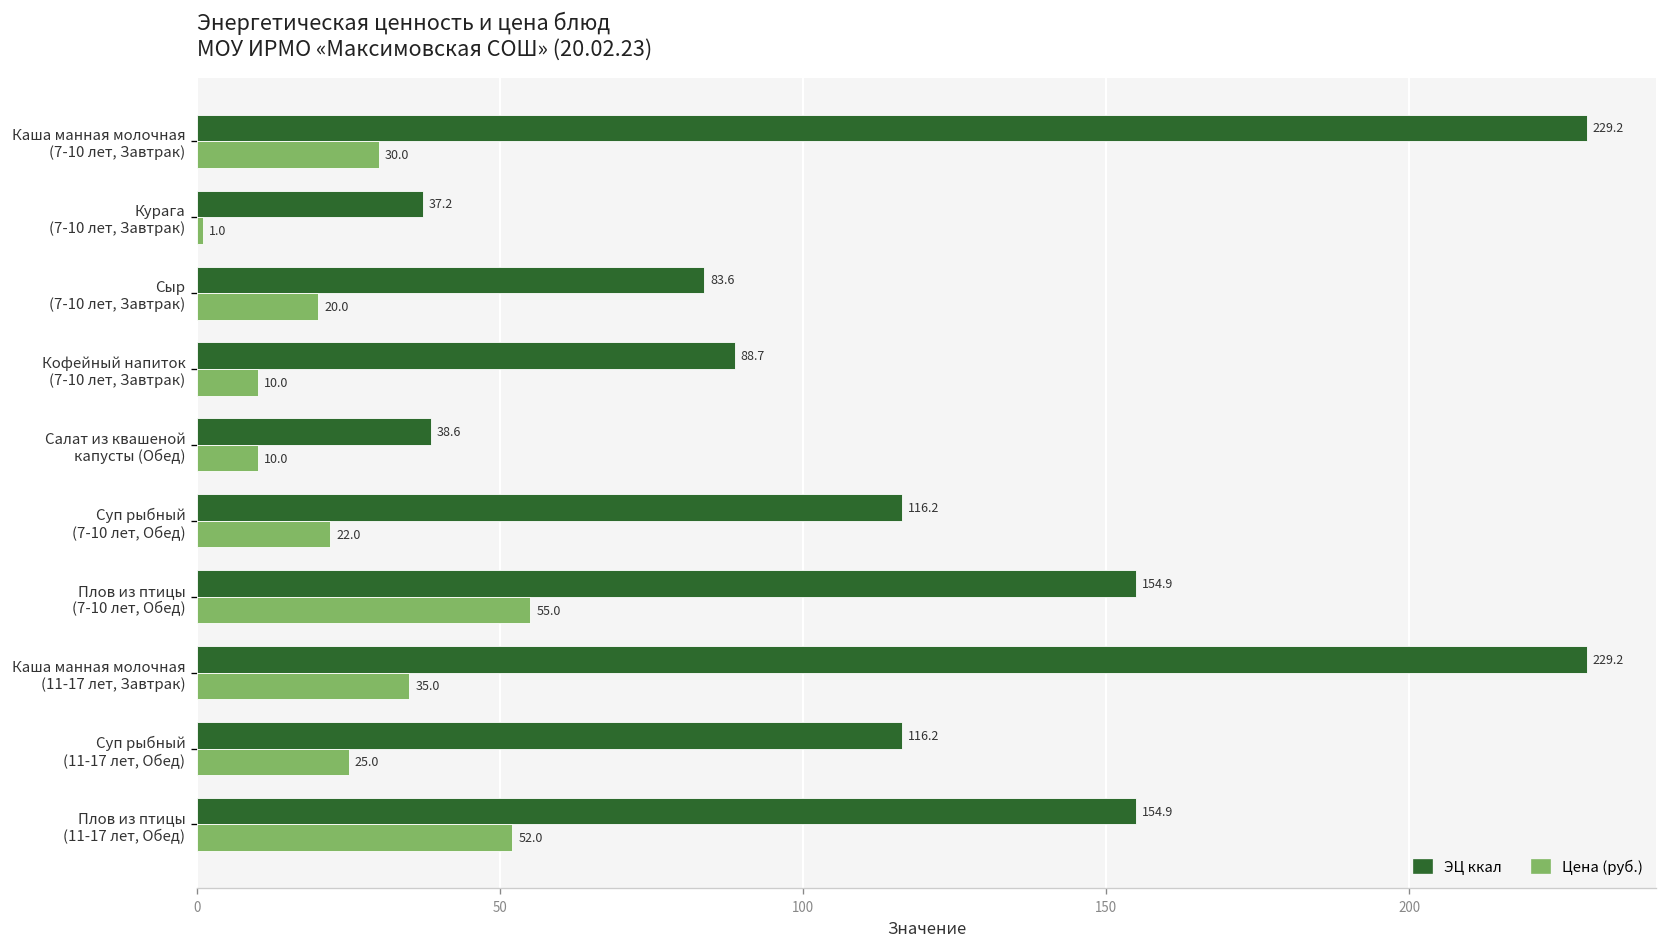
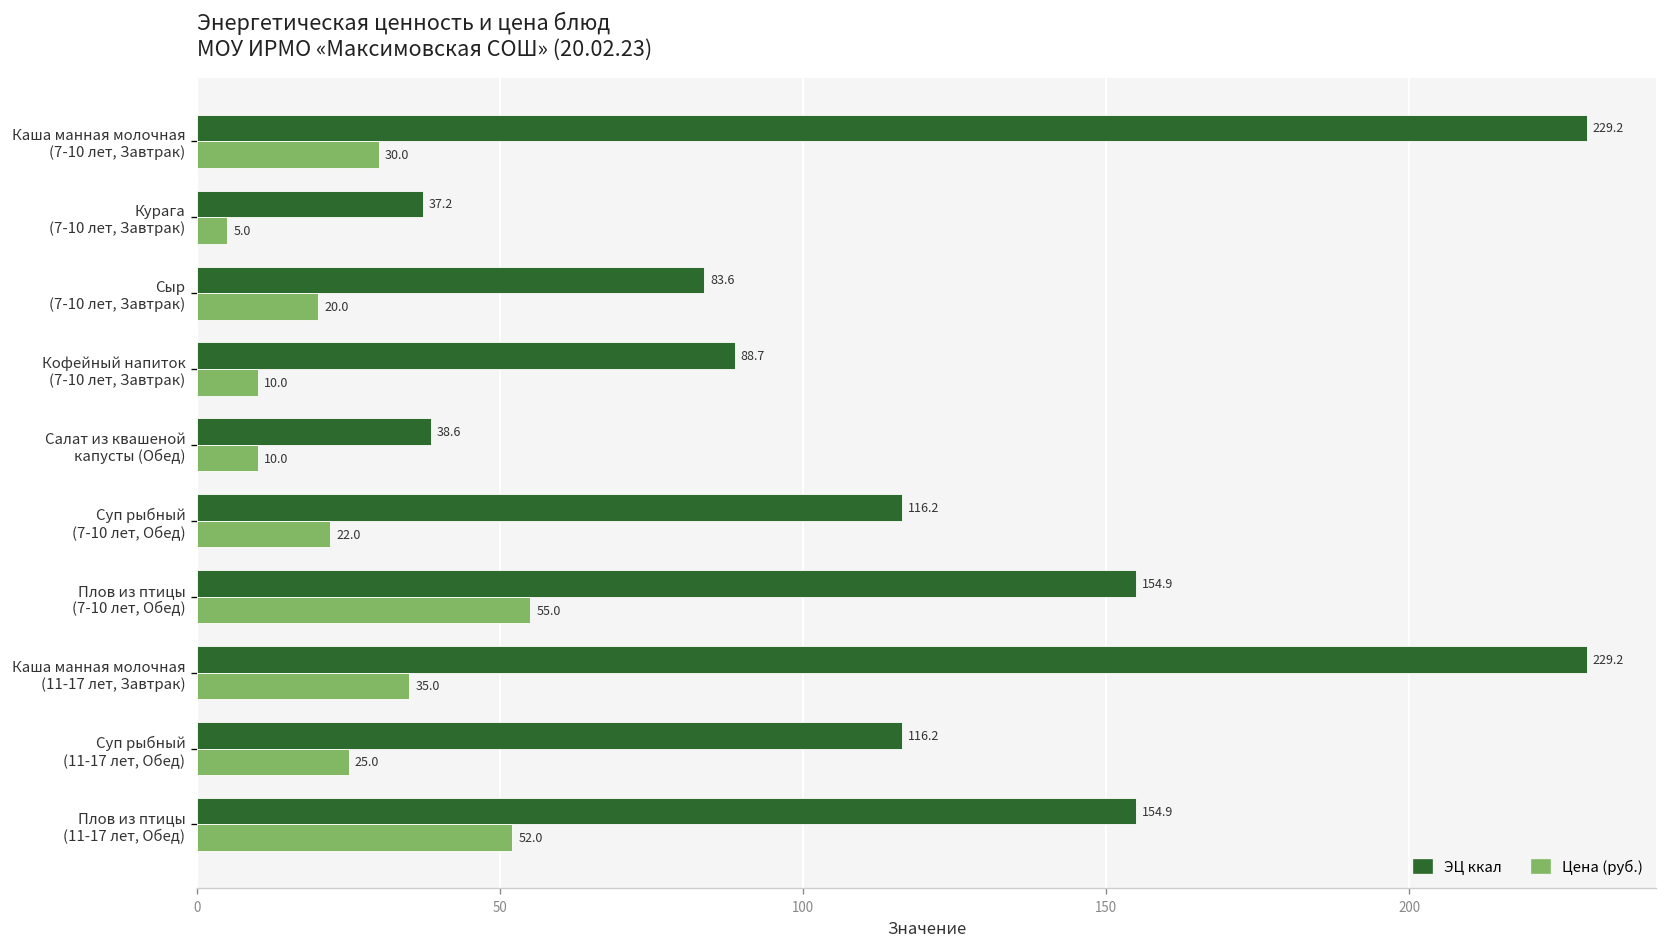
Цена (руб.), Курага (7-10 лет, Завтрак): 1.0 -> 5.0
